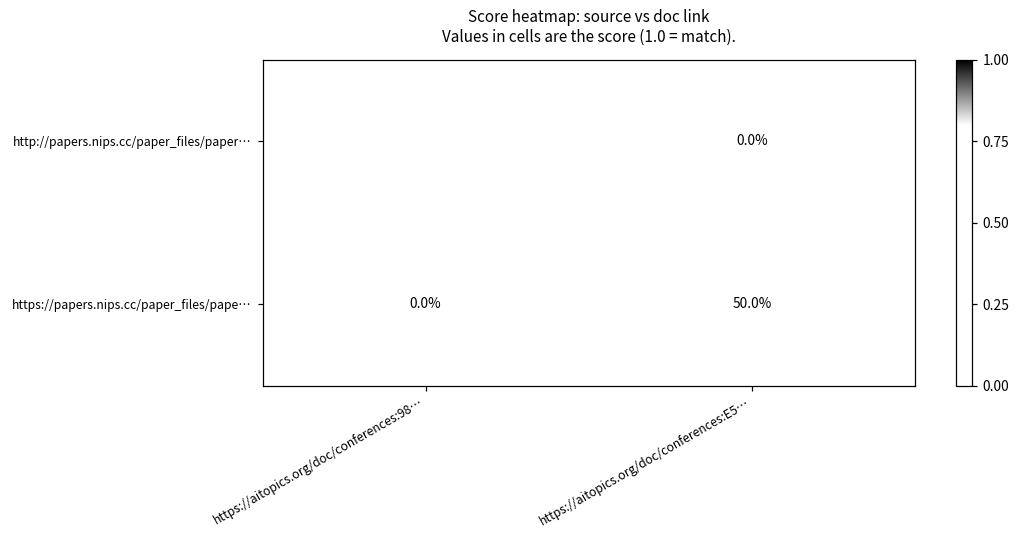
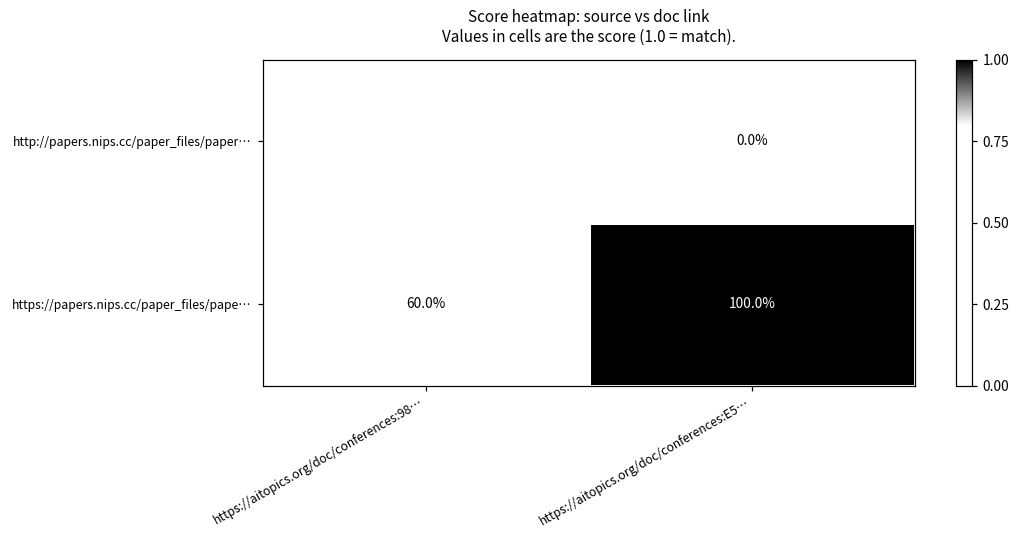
https://papers.nips.cc/paper_files/pape…, https://aitopics.org/doc/conferences:98…: 0.0% -> 60.0%
https://papers.nips.cc/paper_files/pape…, https://aitopics.org/doc/conferences:E5…: 50.0% -> 100.0%
